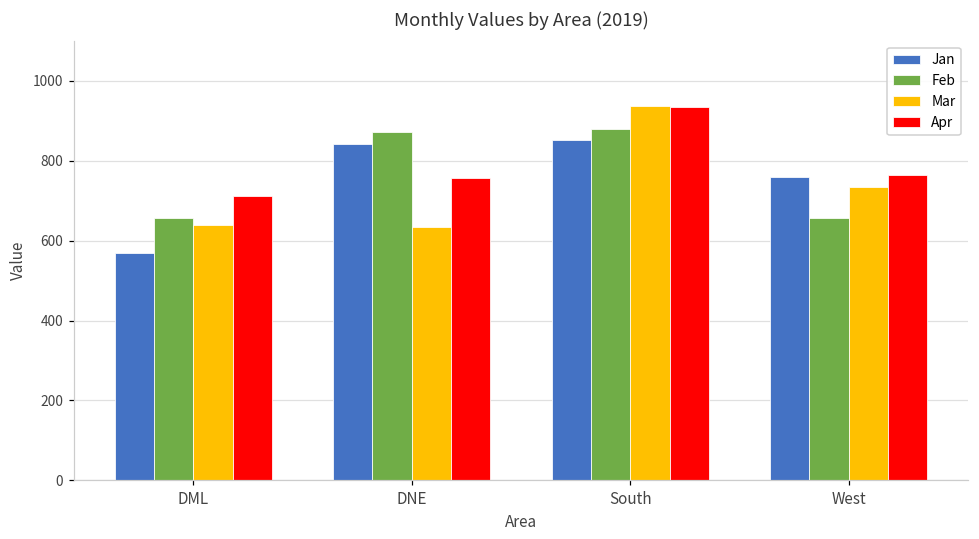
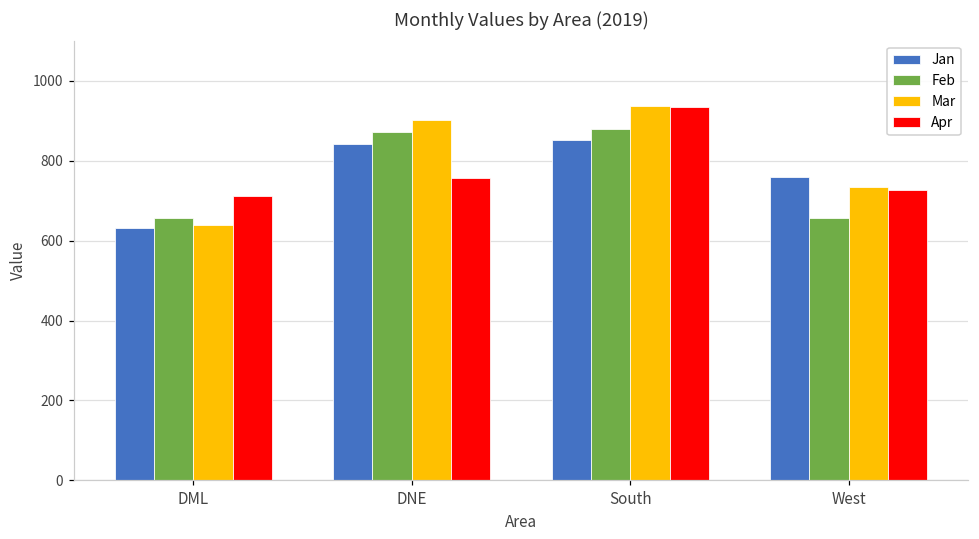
Jan, DML: 570 -> 630
Mar, DNE: 640 -> 900
Apr, West: 770 -> 730
